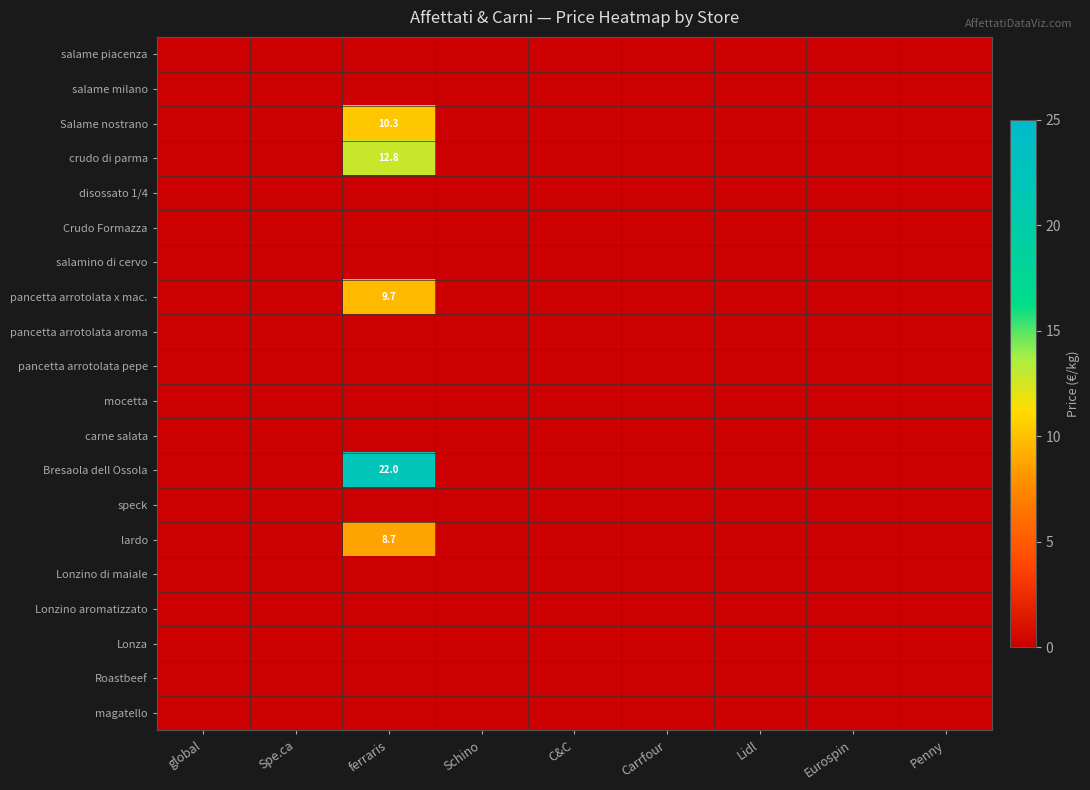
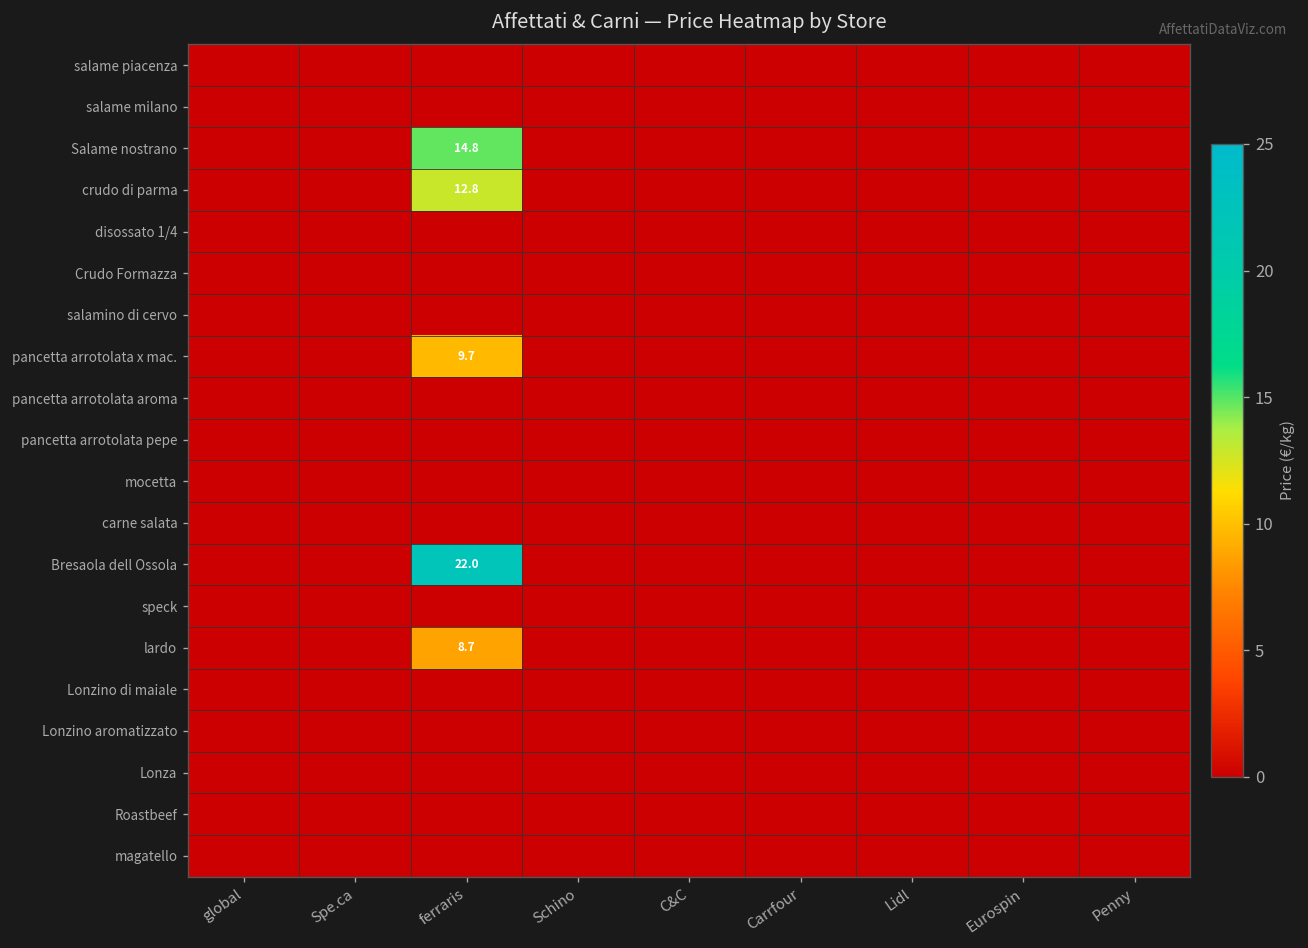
Salame nostrano, ferraris: 10.3 -> 14.8
